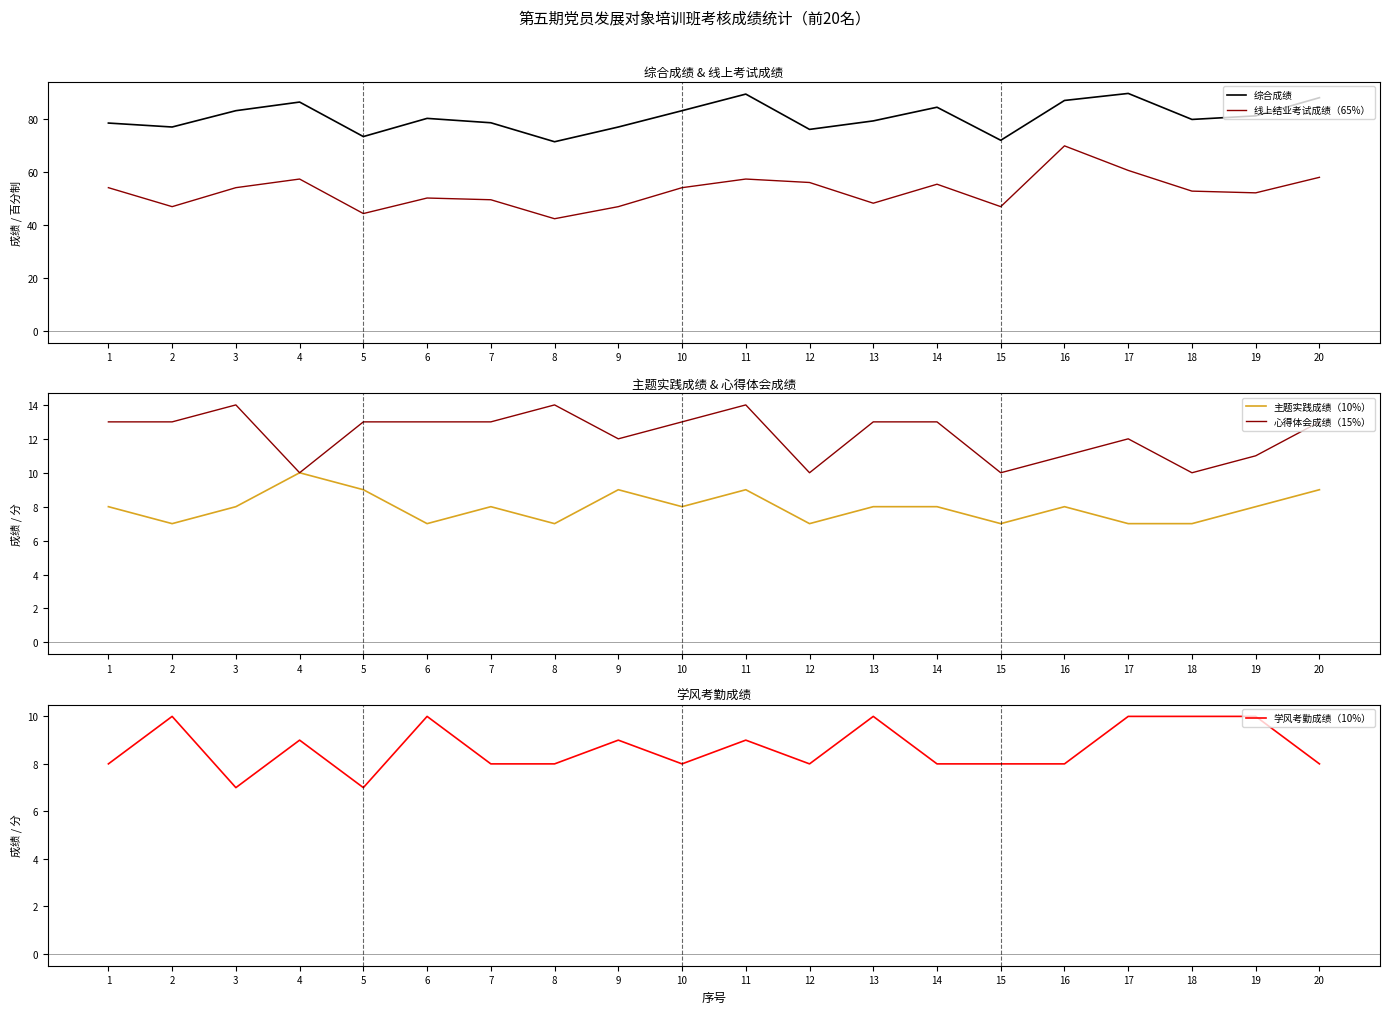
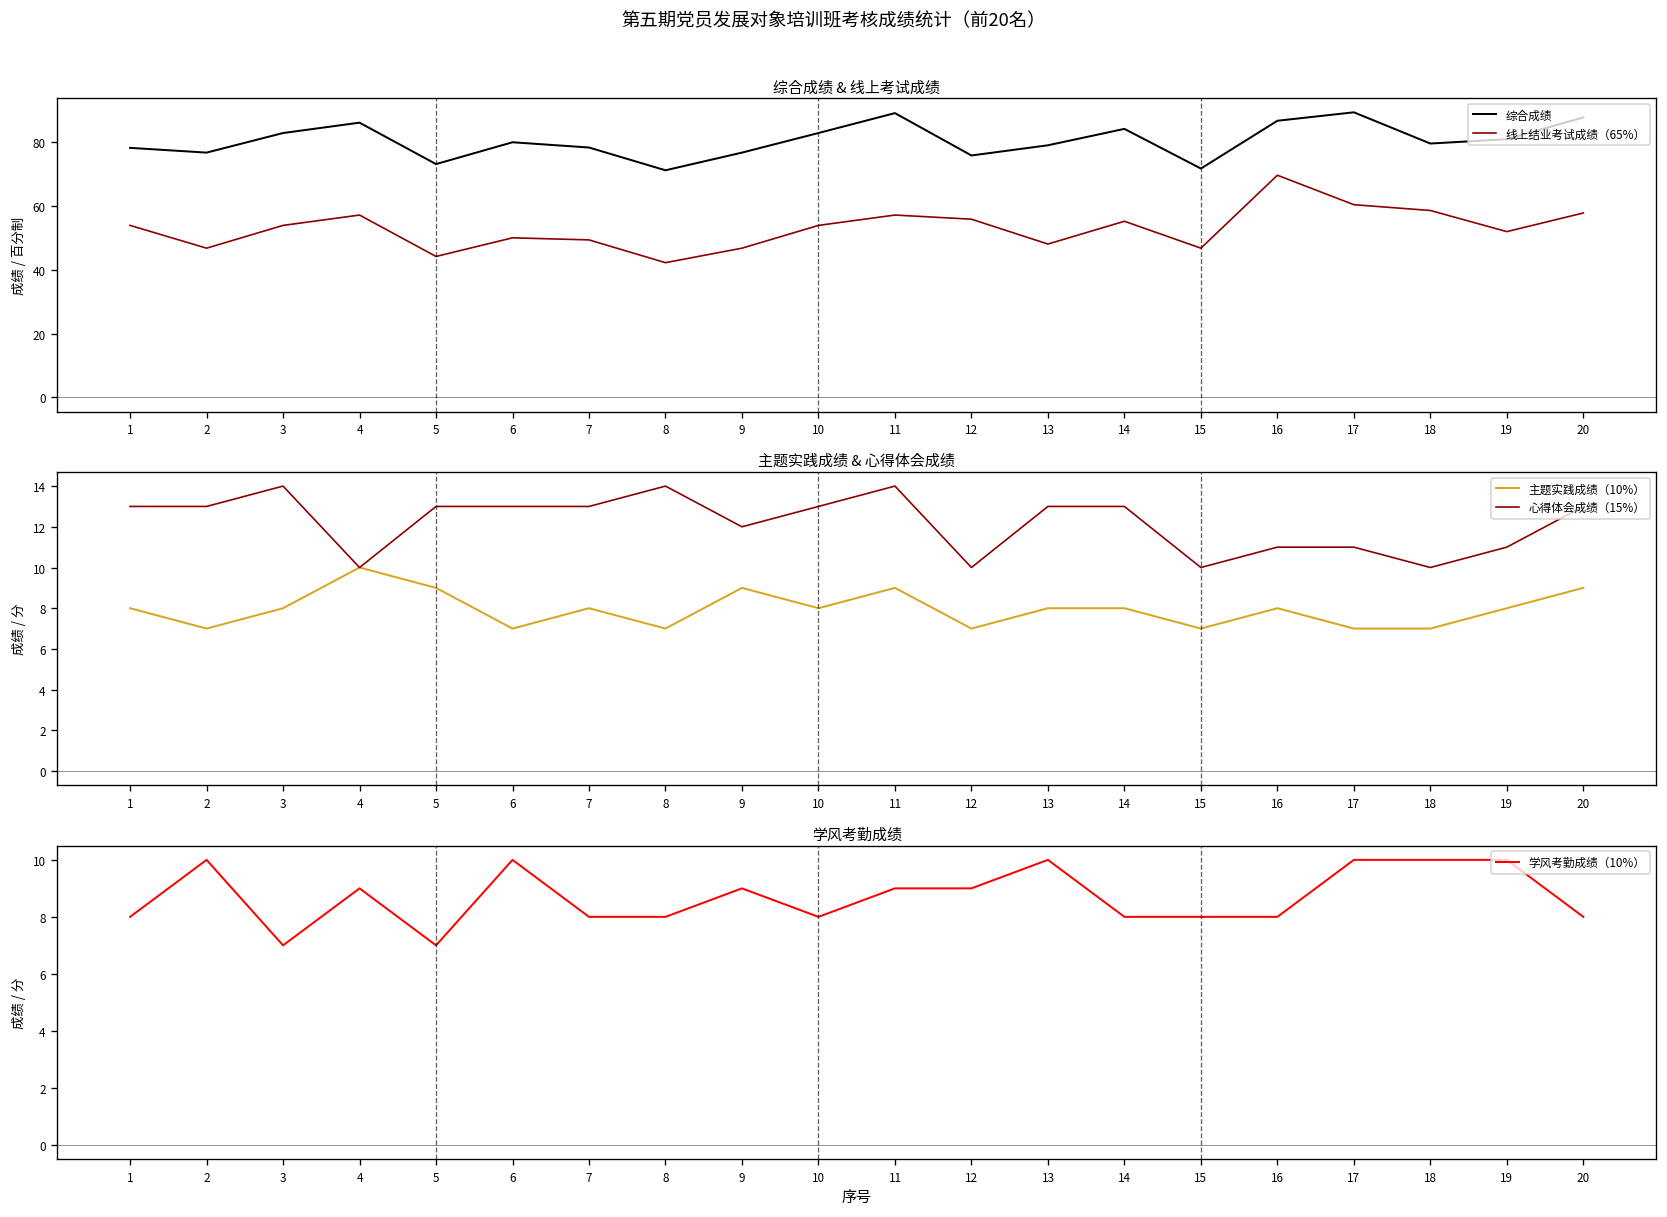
综合成绩 & 线上考试成绩, 线上结业考试成绩（65%）, 18: 53 -> 59
主题实践成绩 & 心得体会成绩, 心得体会成绩（15%）, 17: 12 -> 11
学风考勤成绩, 12: 8 -> 9
